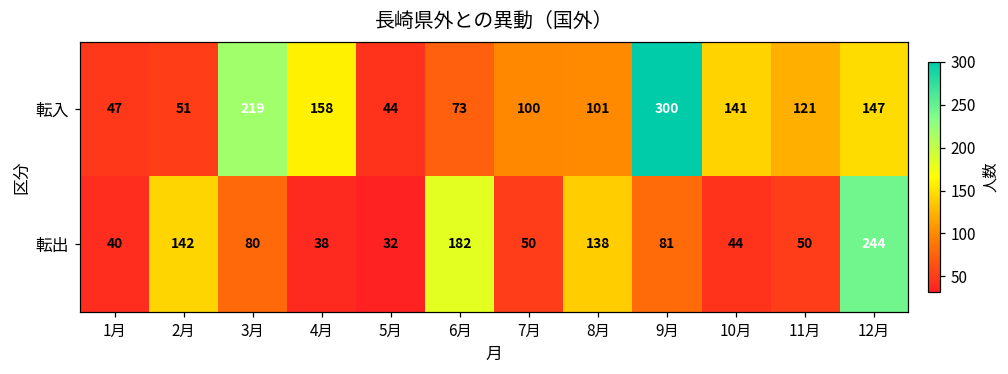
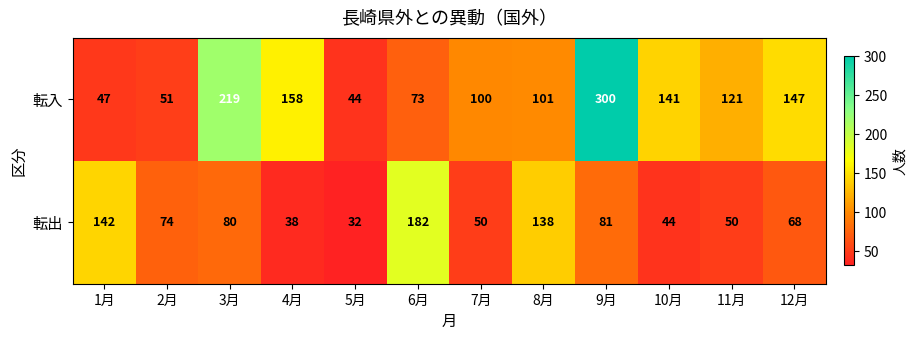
転出, 1月: 40 -> 142
転出, 2月: 142 -> 74
転出, 12月: 244 -> 68
